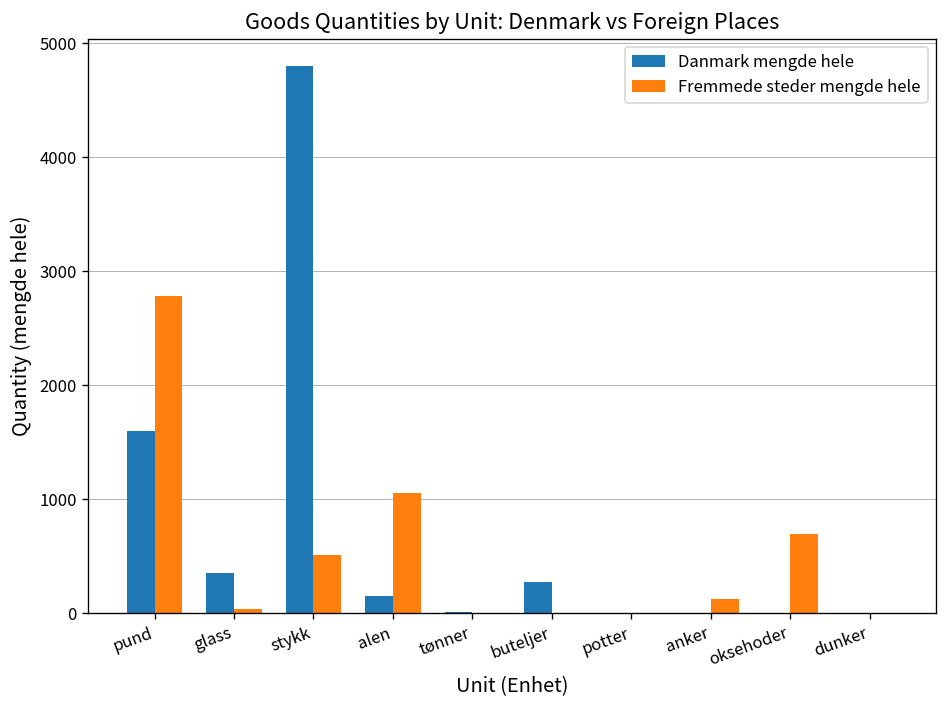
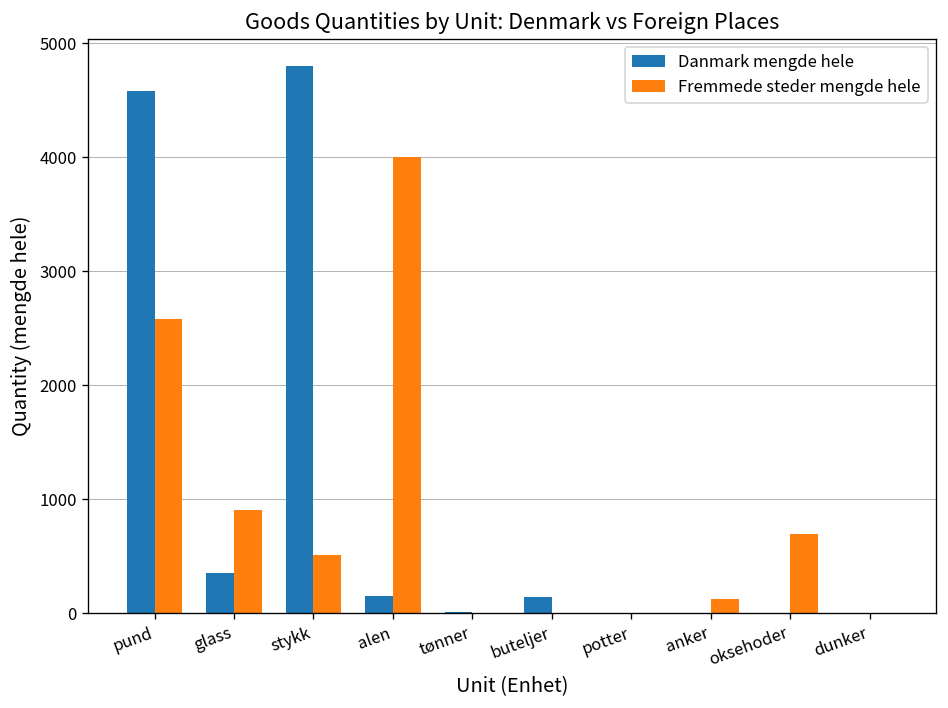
Danmark mengde hele, pund: 1600 -> 4600
Fremmede steder mengde hele, pund: 2800 -> 2600
Fremmede steder mengde hele, glass: 0 -> 900
Fremmede steder mengde hele, alen: 1100 -> 4000
Danmark mengde hele, buteljer: 300 -> 100
